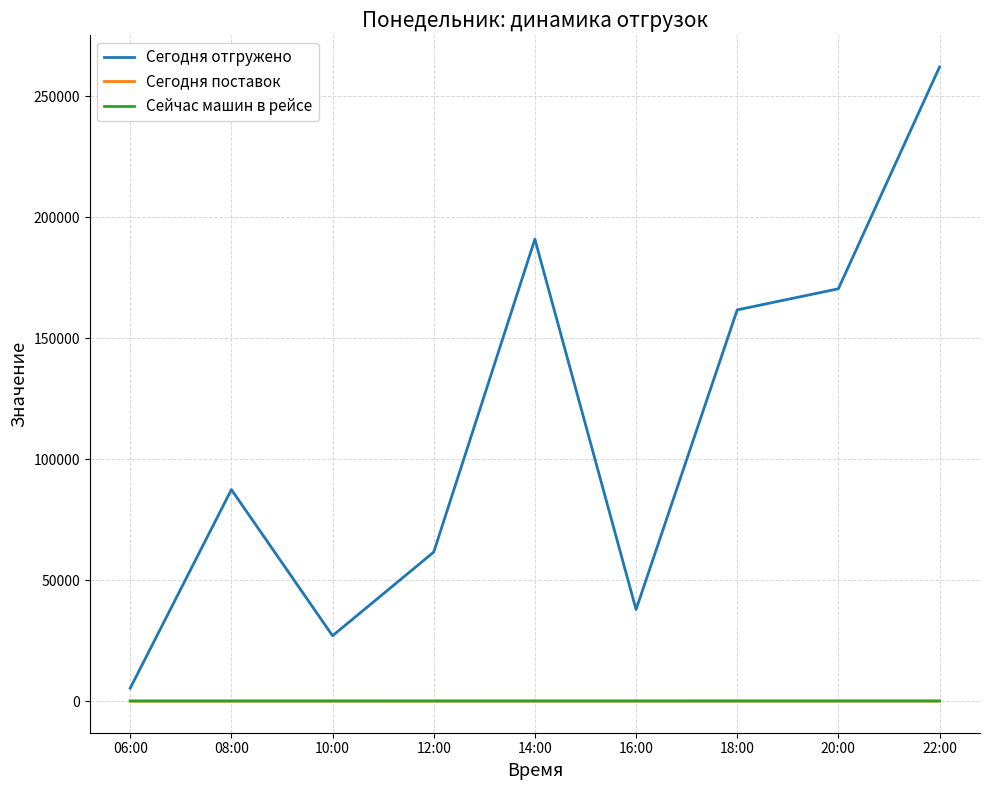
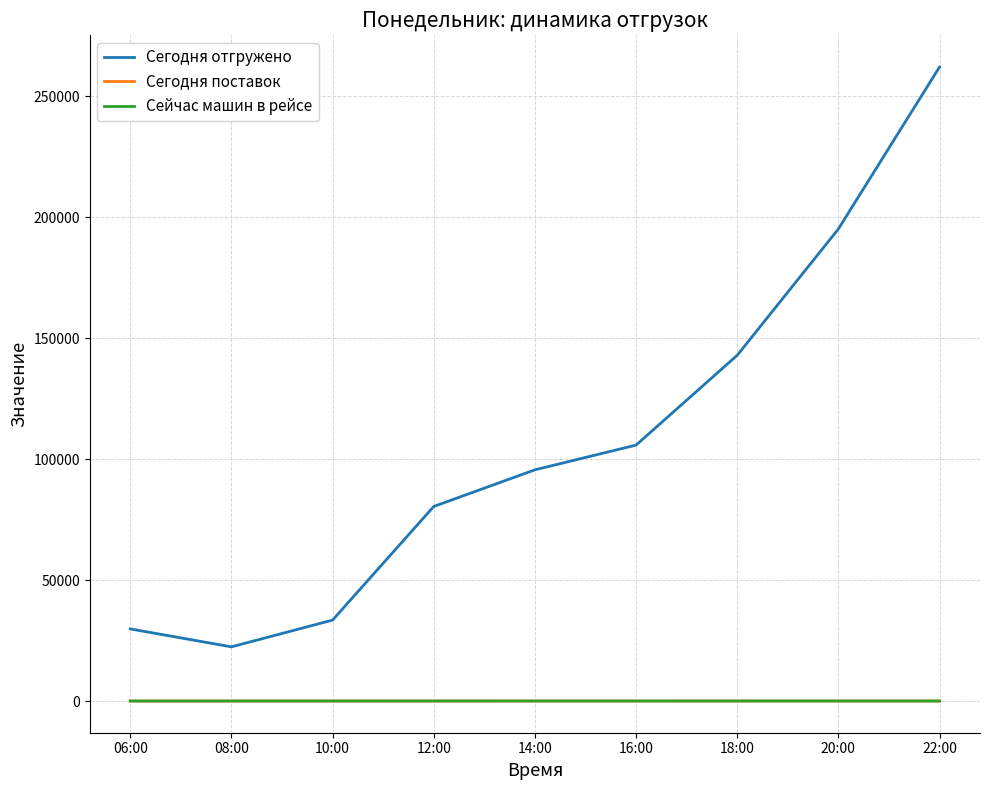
Сегодня отгружено, 06:00: 5000 -> 30000
Сегодня отгружено, 08:00: 87000 -> 22000
Сегодня отгружено, 10:00: 27000 -> 33000
Сегодня отгружено, 12:00: 62000 -> 80000
Сегодня отгружено, 14:00: 191000 -> 96000
Сегодня отгружено, 16:00: 38000 -> 106000
Сегодня отгружено, 18:00: 162000 -> 143000
Сегодня отгружено, 20:00: 170000 -> 195000
